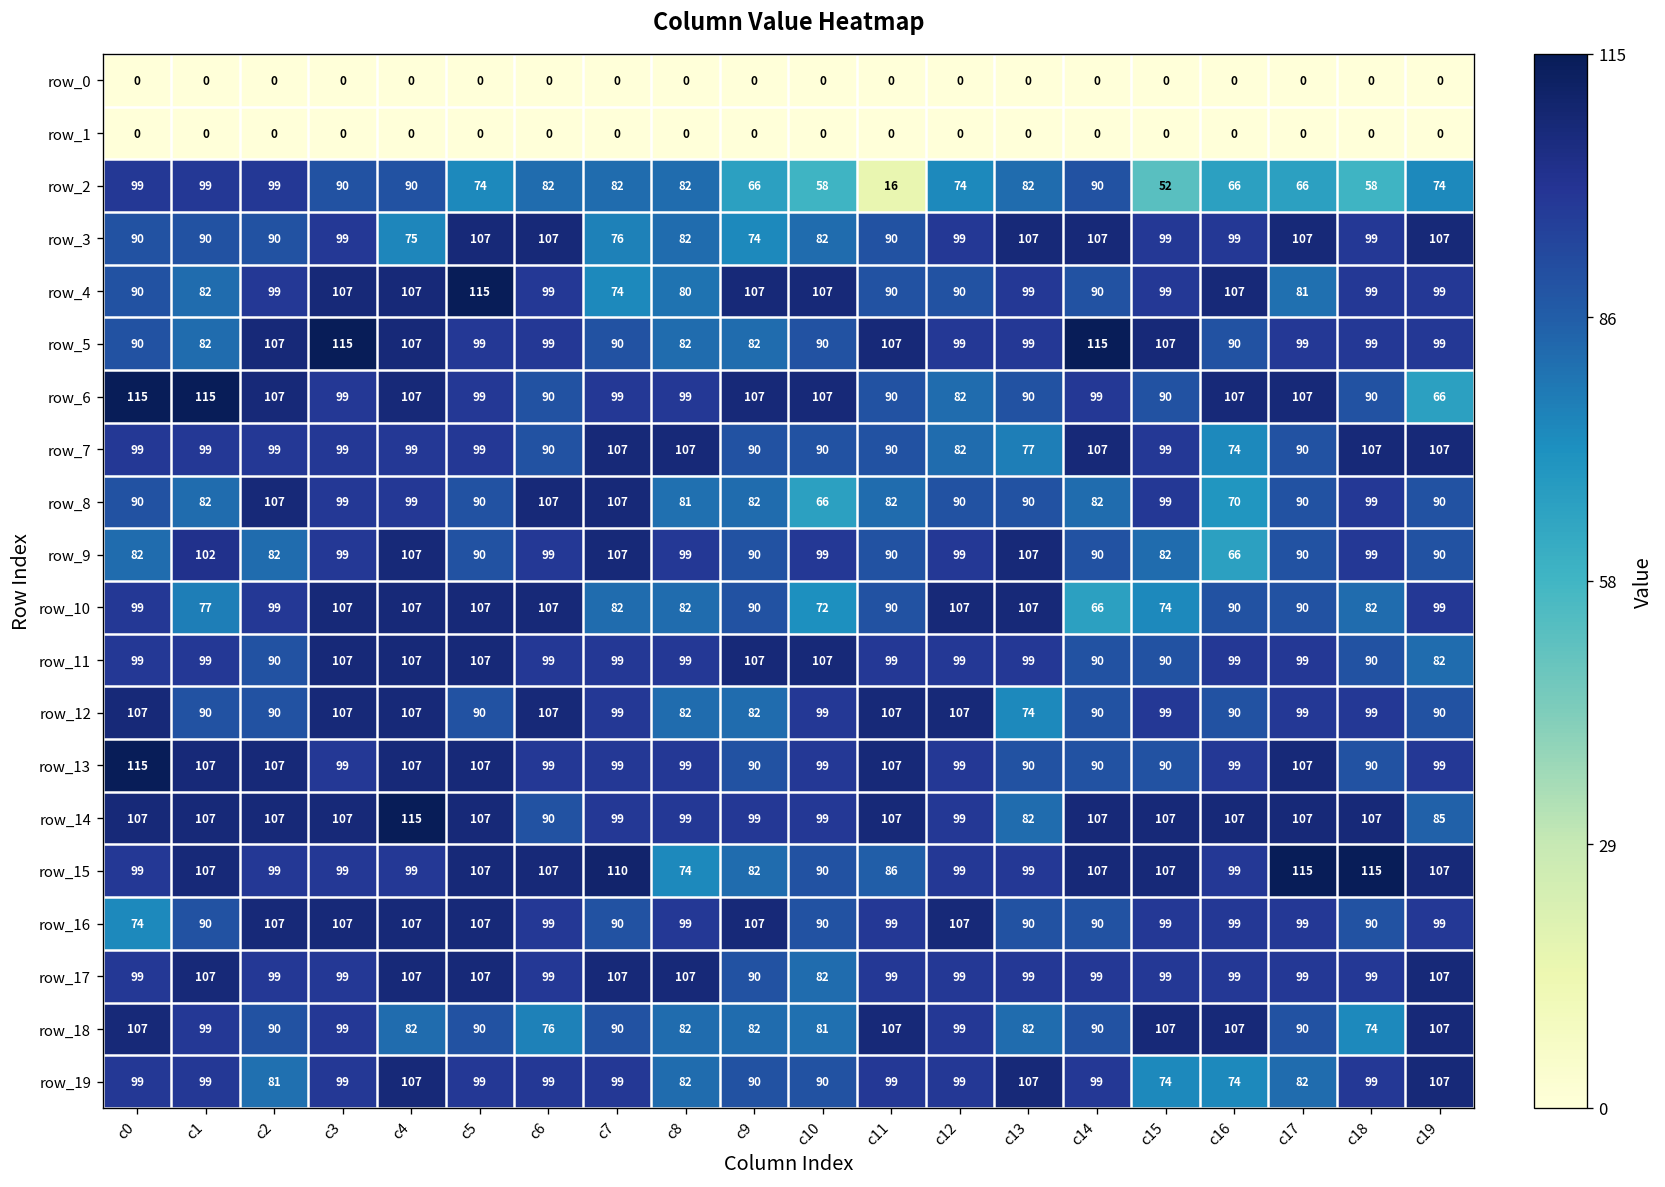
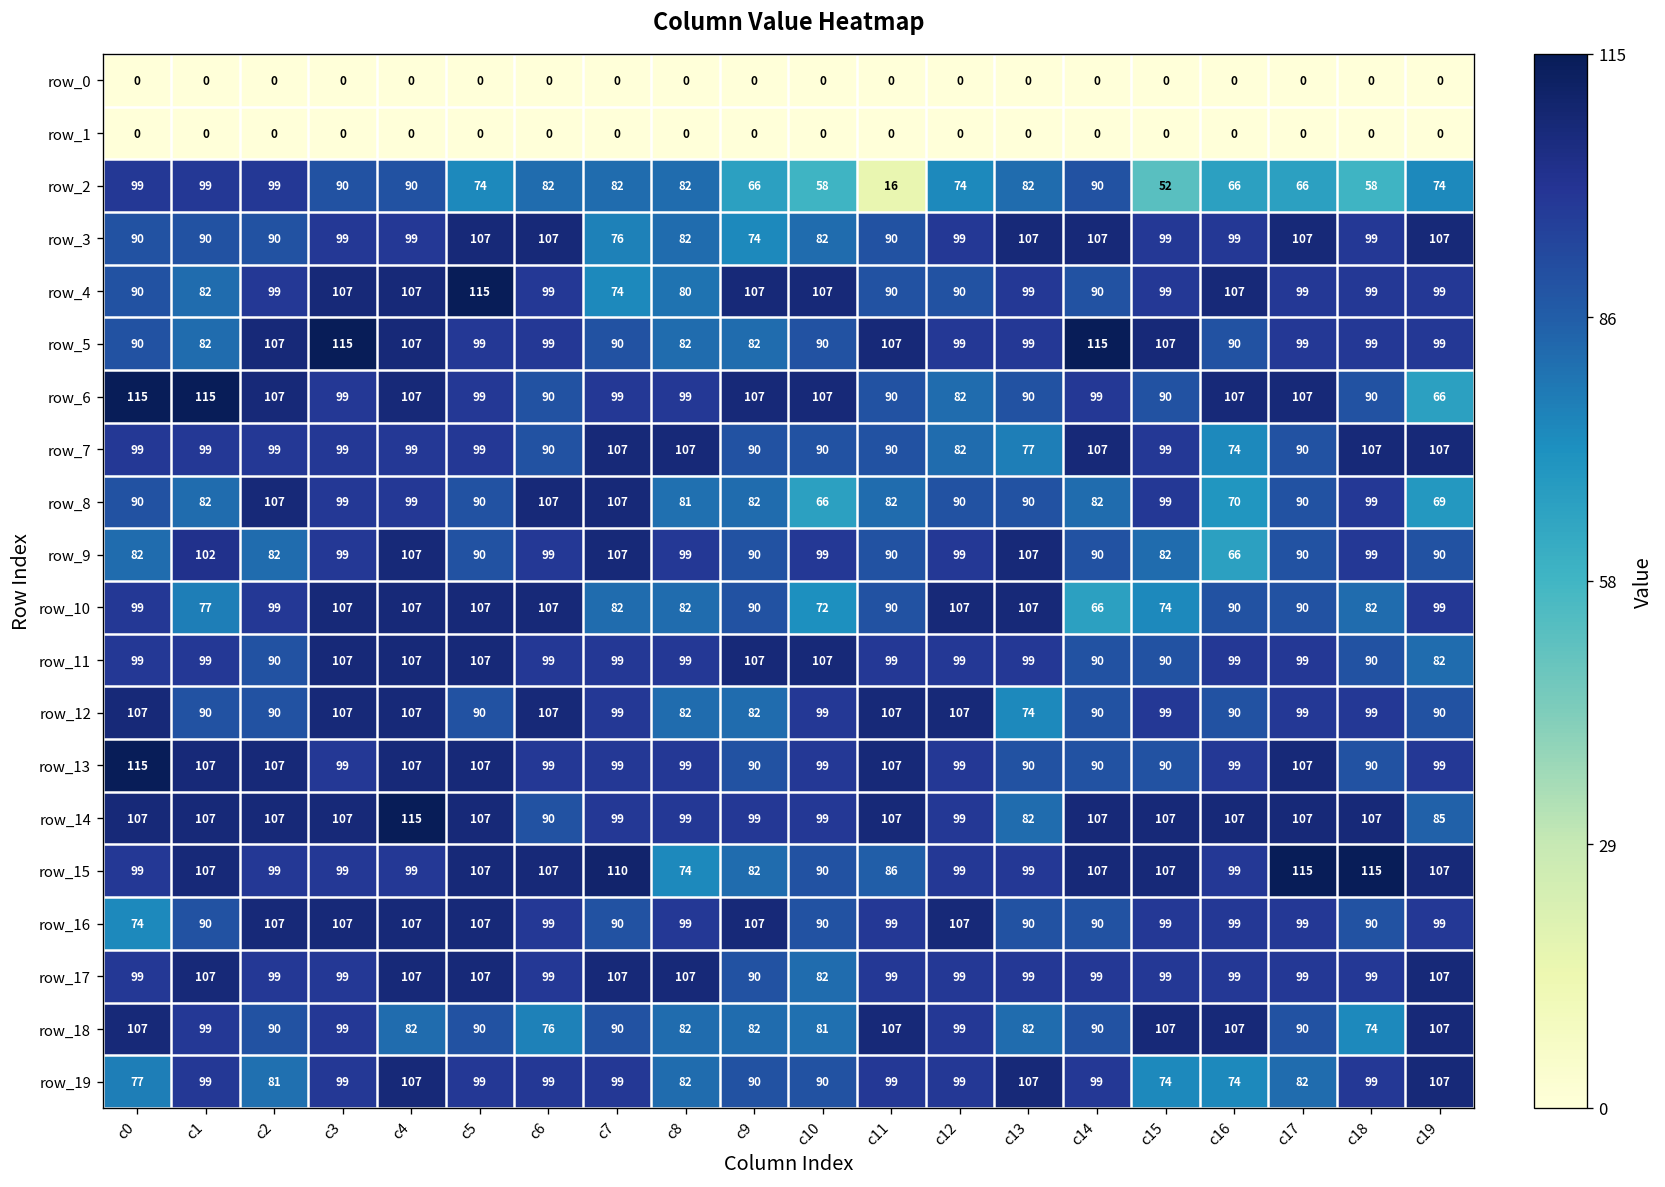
row_3, c4: 75 -> 99
row_4, c17: 81 -> 99
row_8, c19: 90 -> 69
row_19, c0: 99 -> 77
